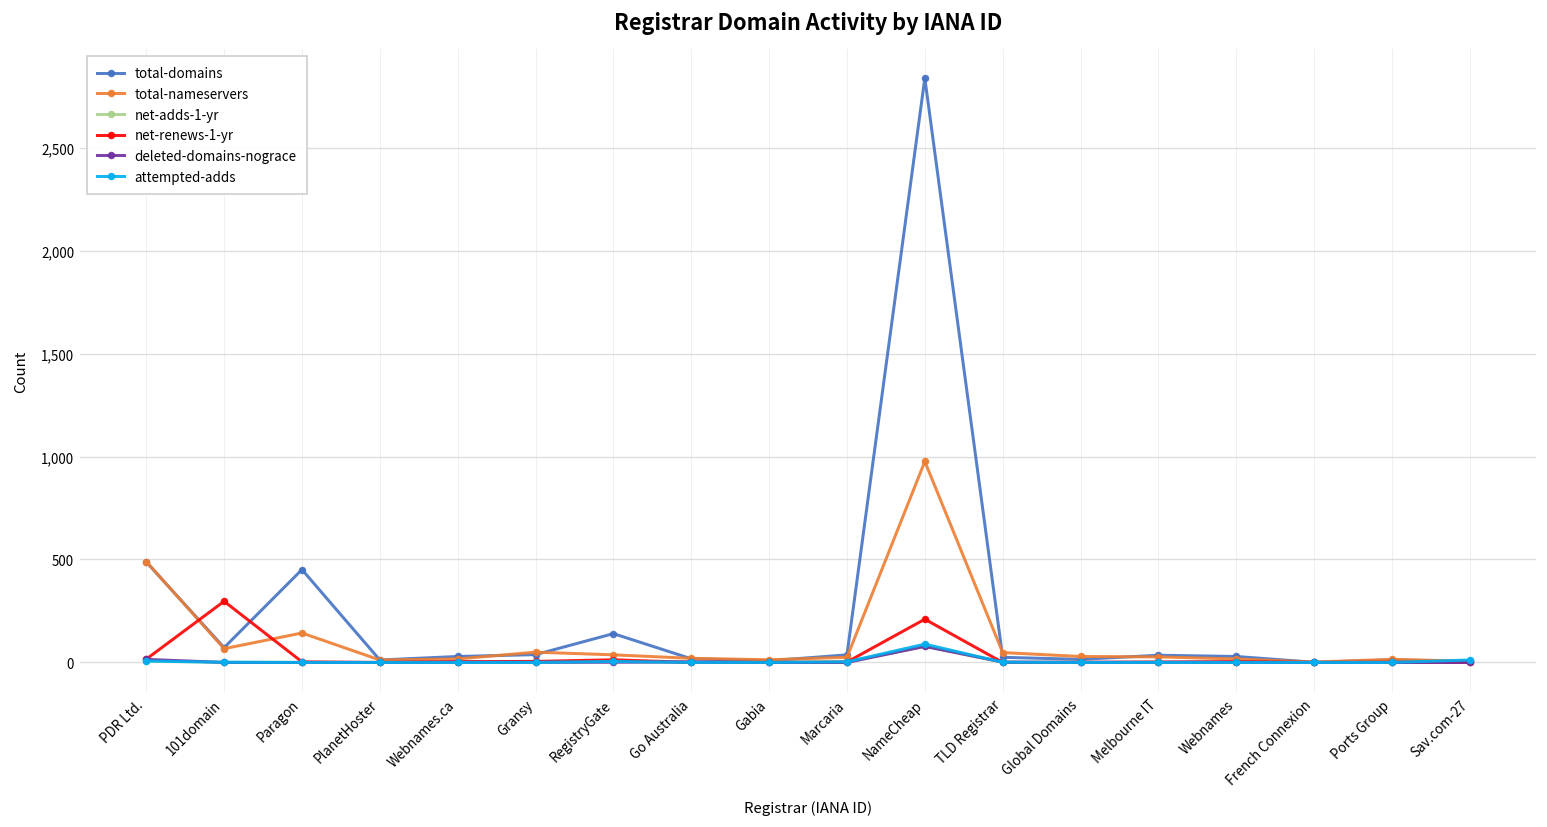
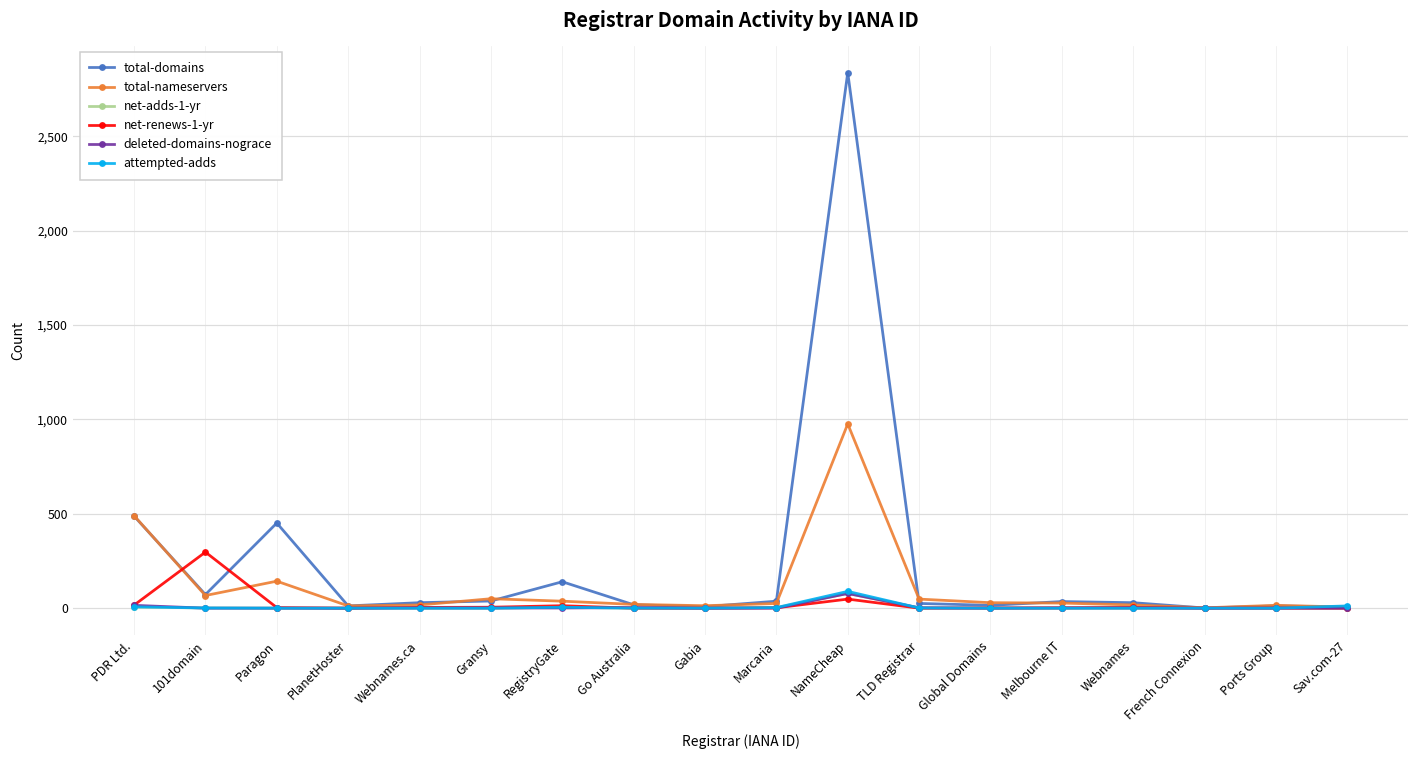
net-renews-1-yr, NameCheap: 210 -> 50
